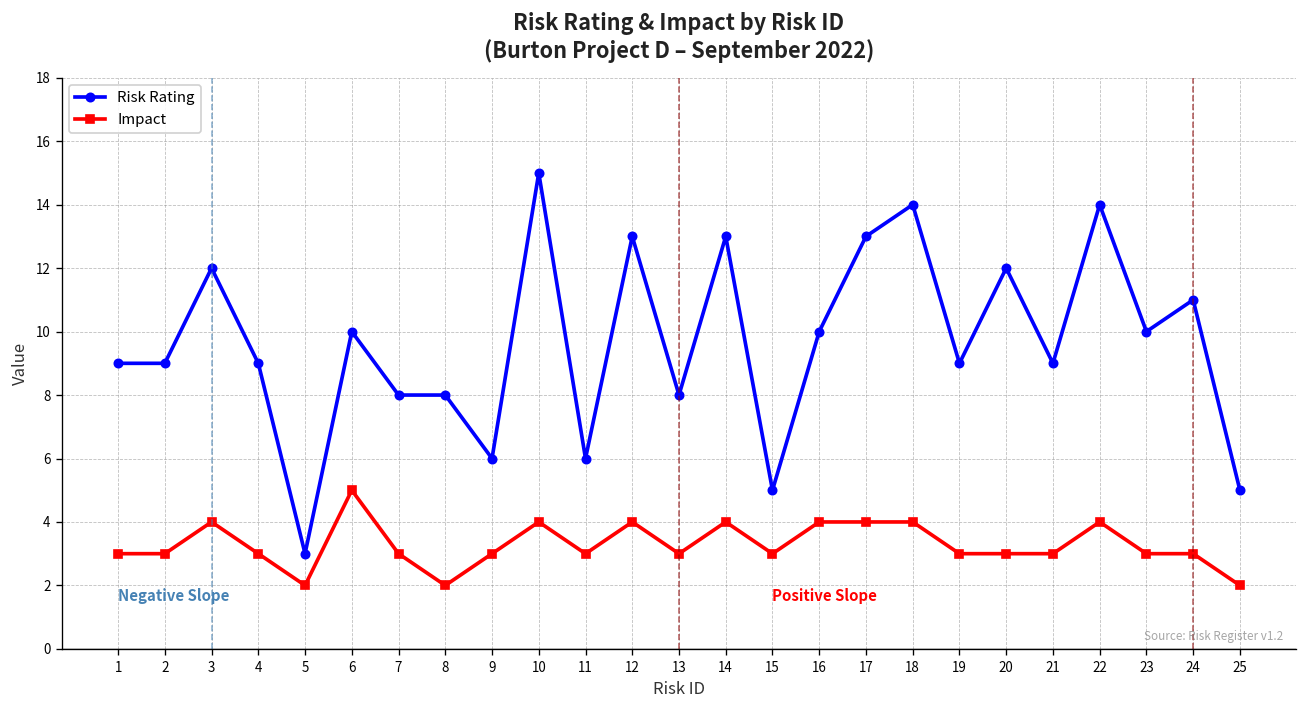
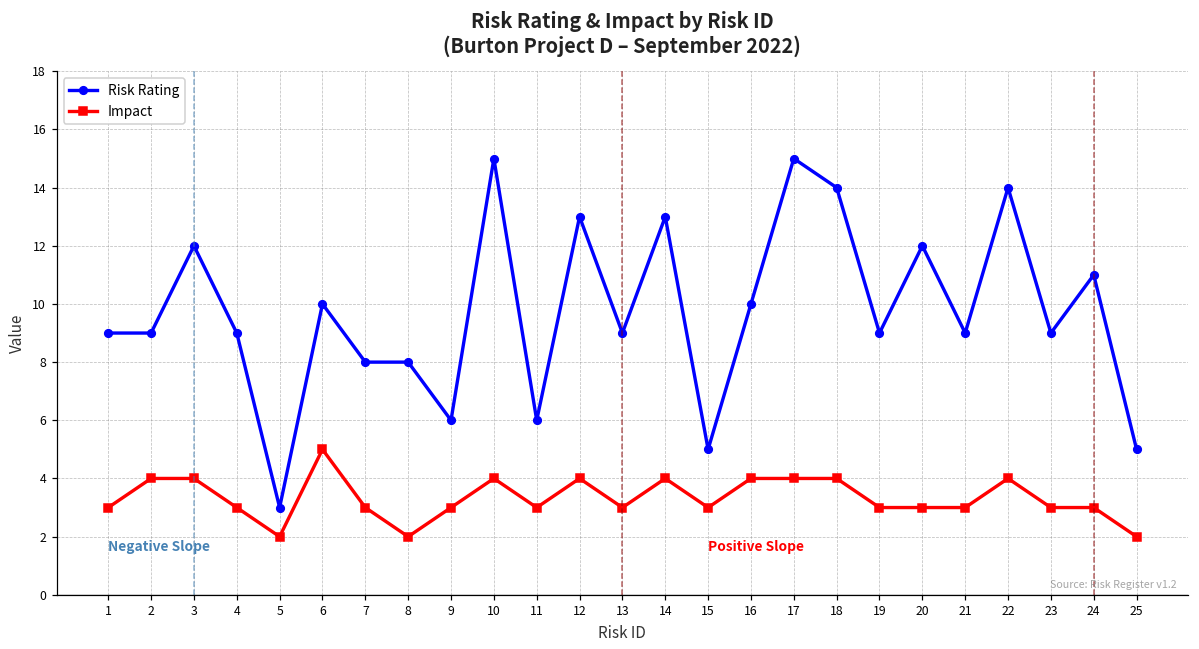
Impact, 2: 3 -> 4
Risk Rating, 13: 8 -> 9
Risk Rating, 17: 13 -> 15
Risk Rating, 23: 10 -> 9
